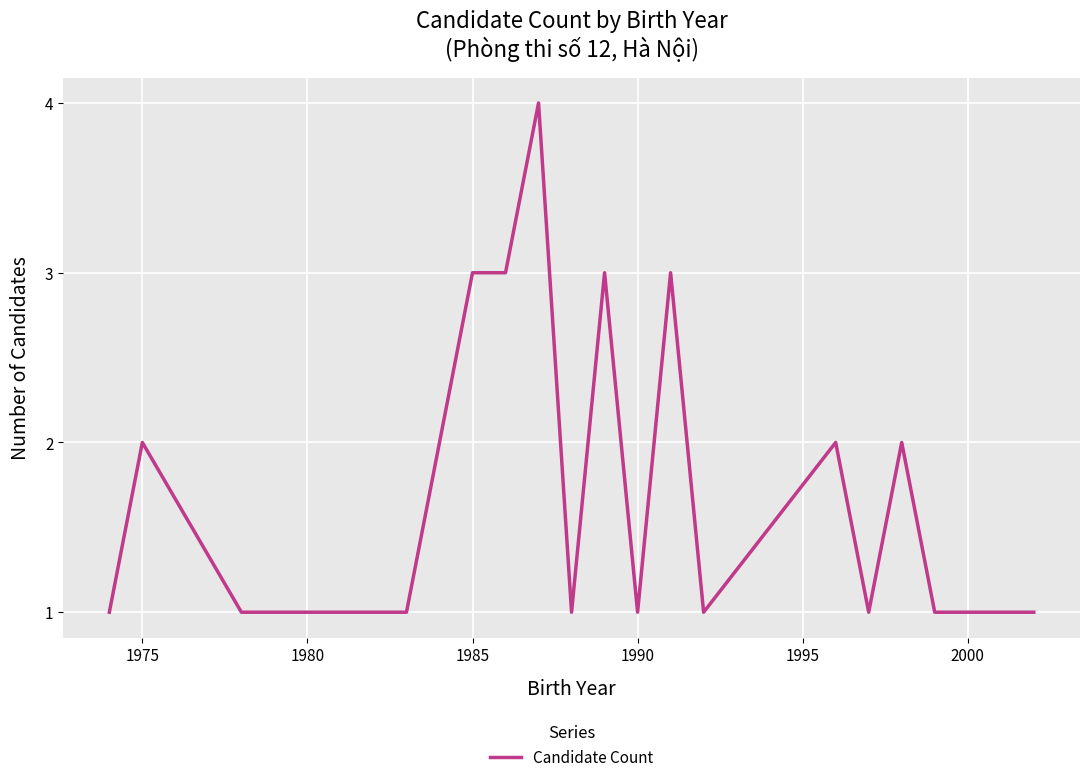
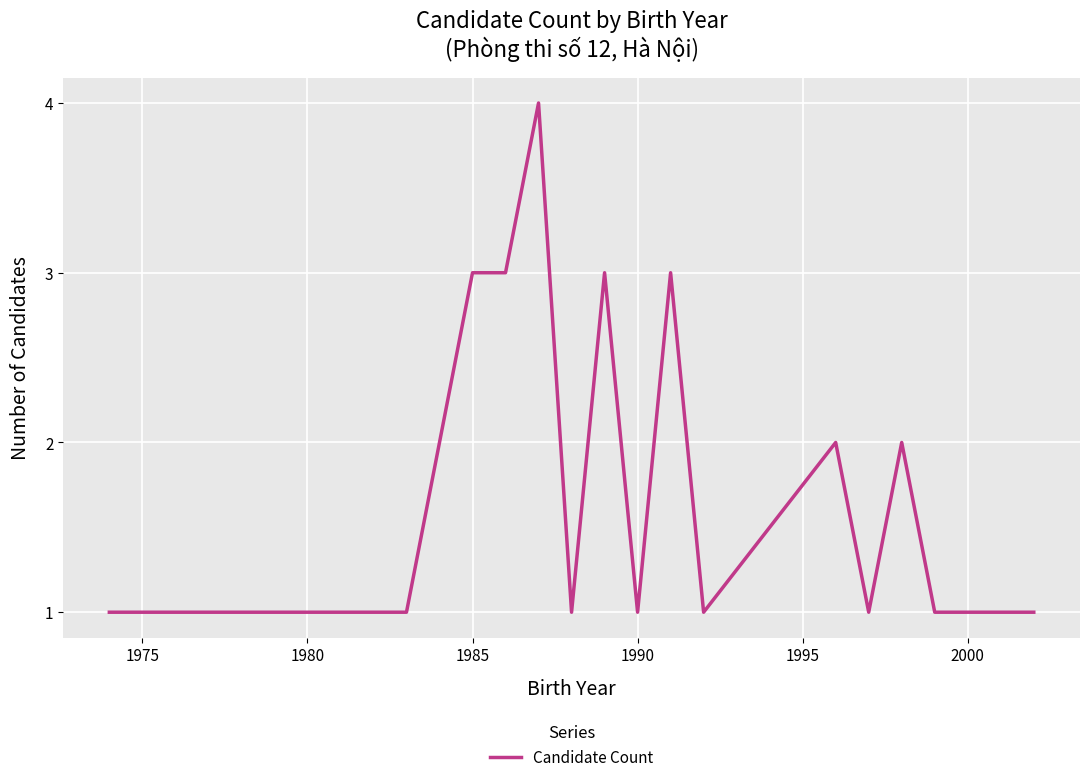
1975: 2 -> 1
